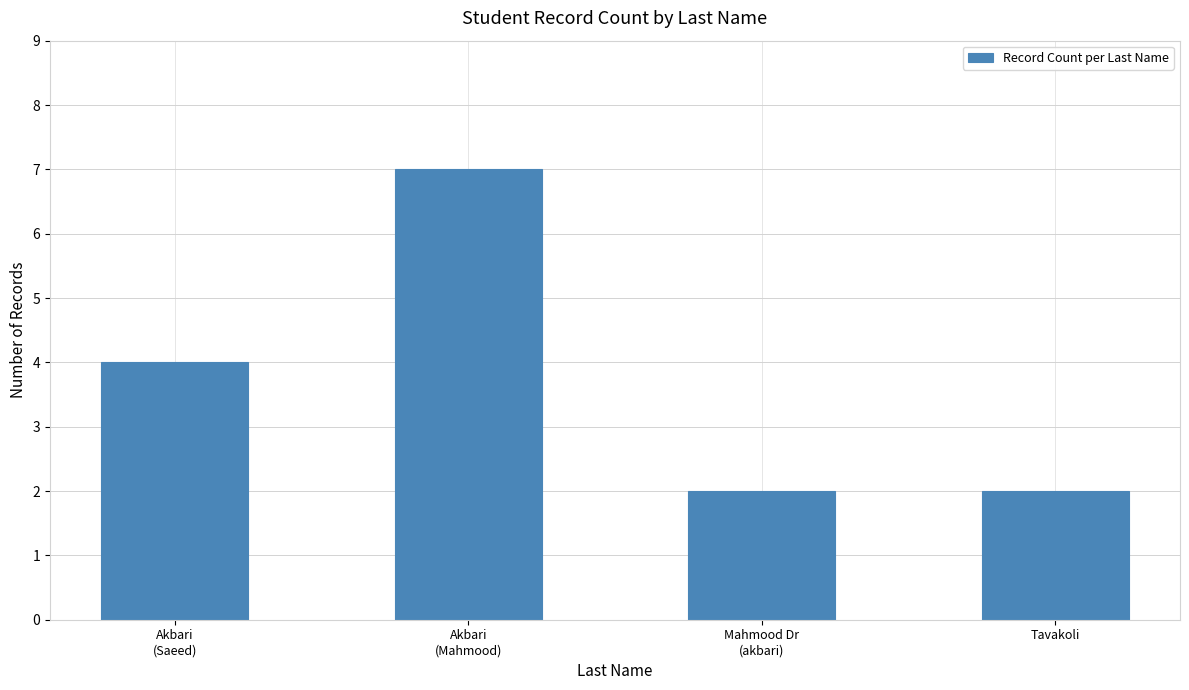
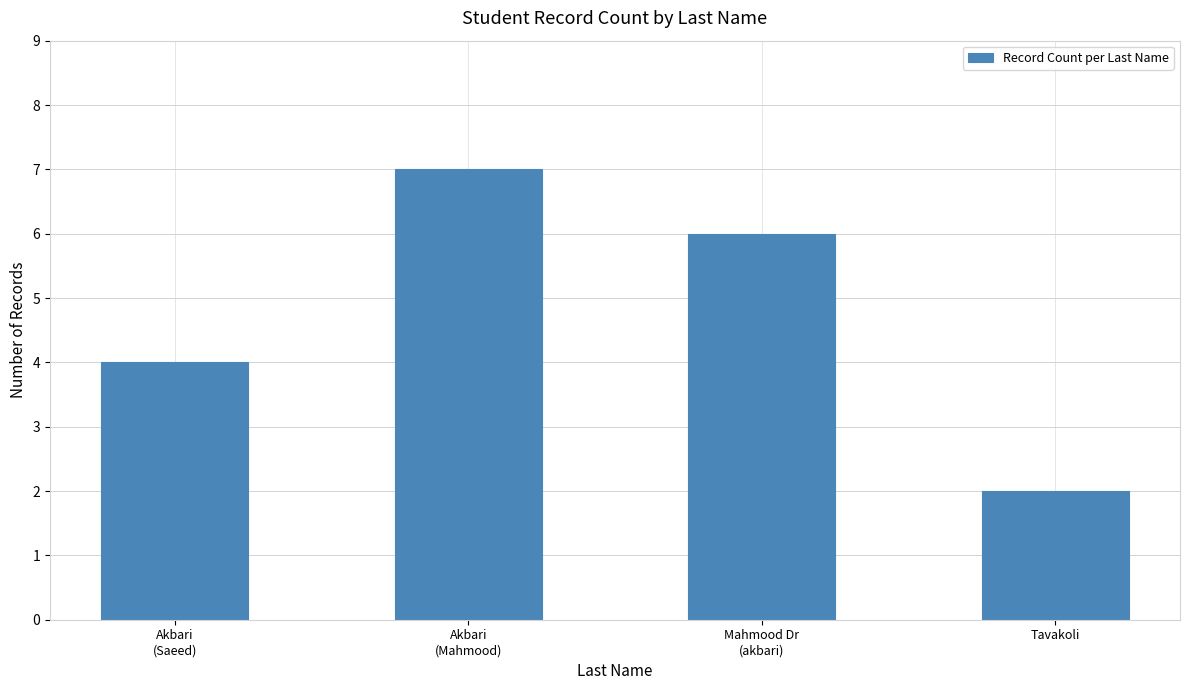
Mahmood Dr (akbari): 2 -> 6
